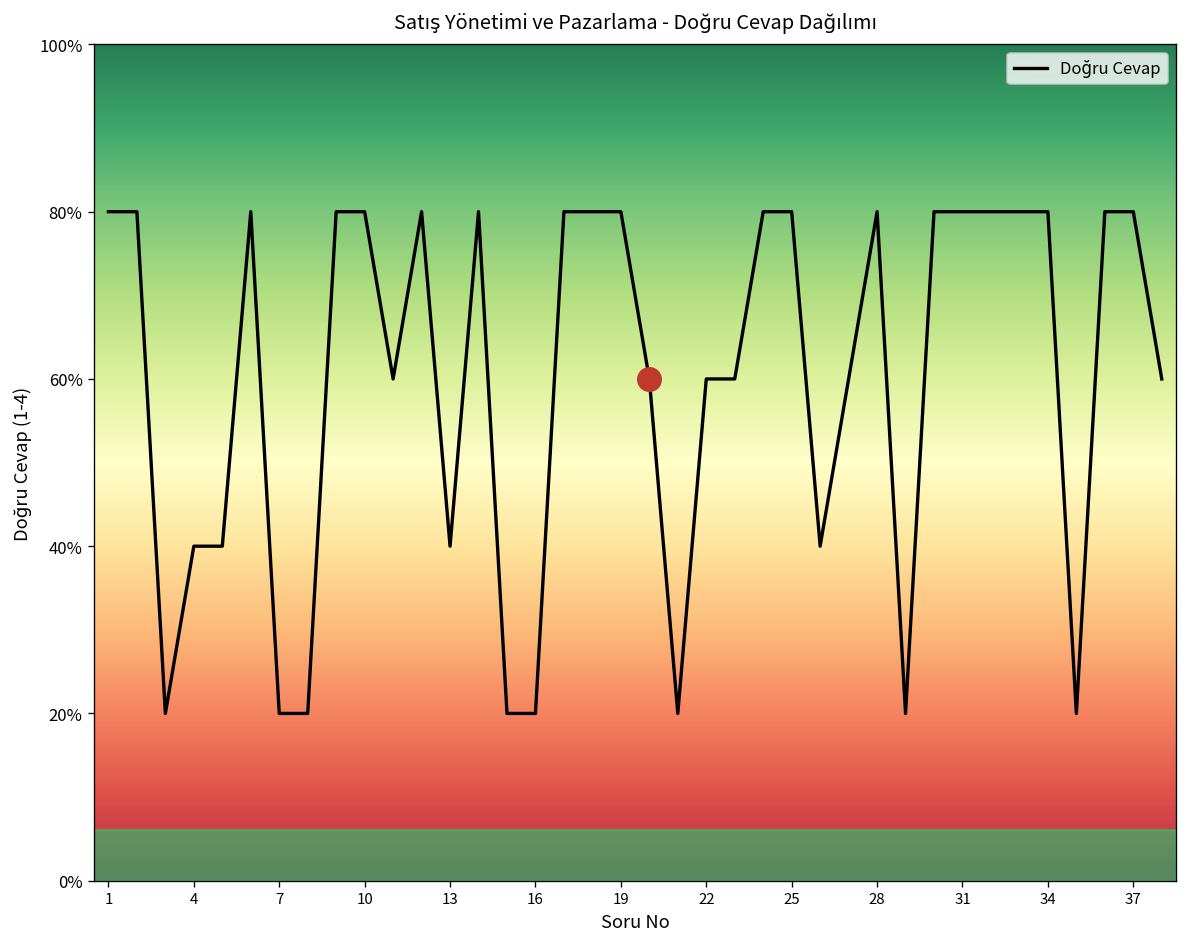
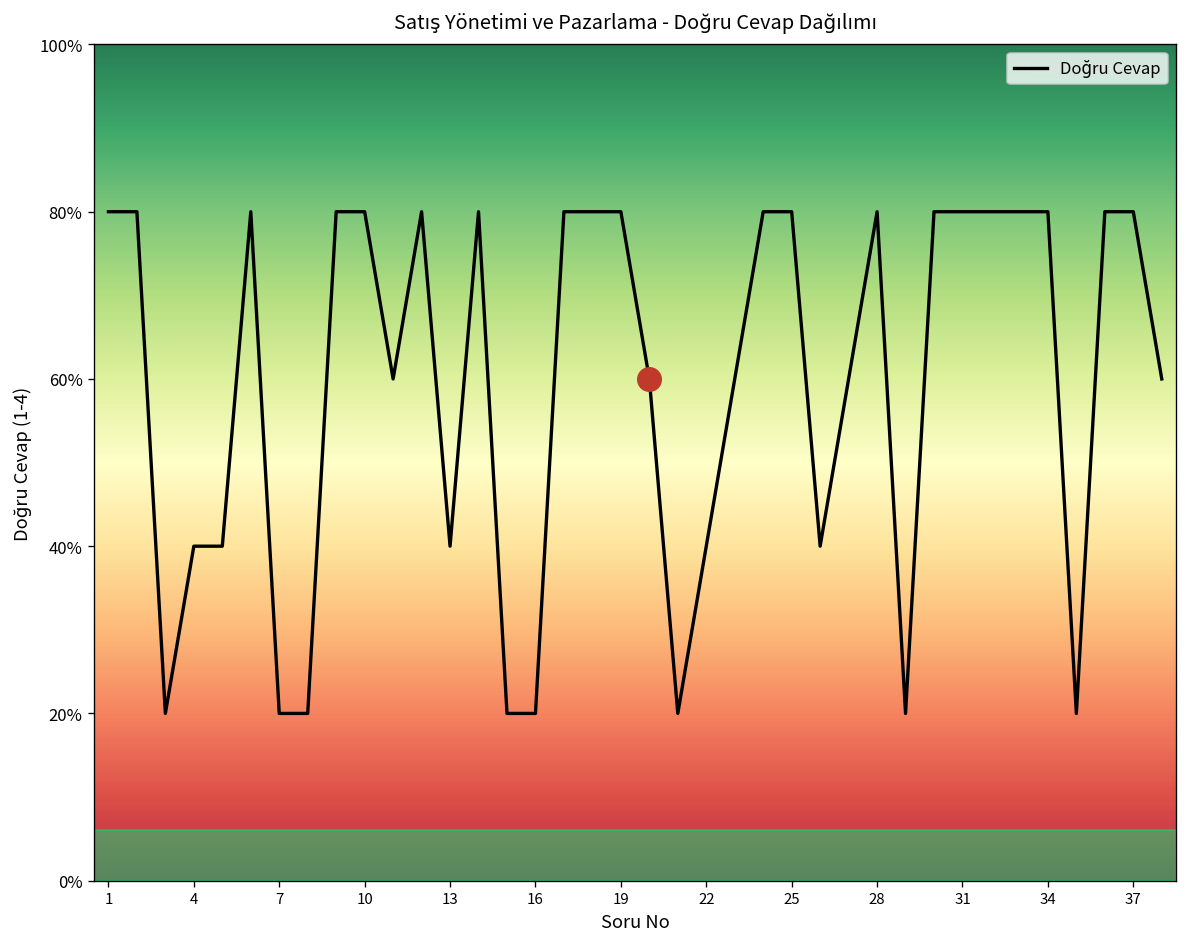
Doğru Cevap, 22: 60% -> 40%
